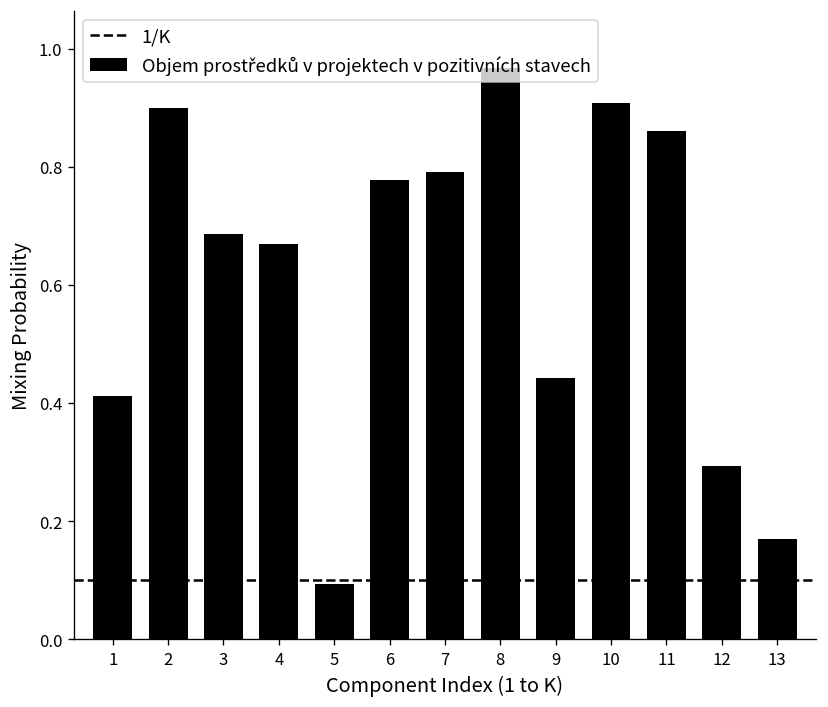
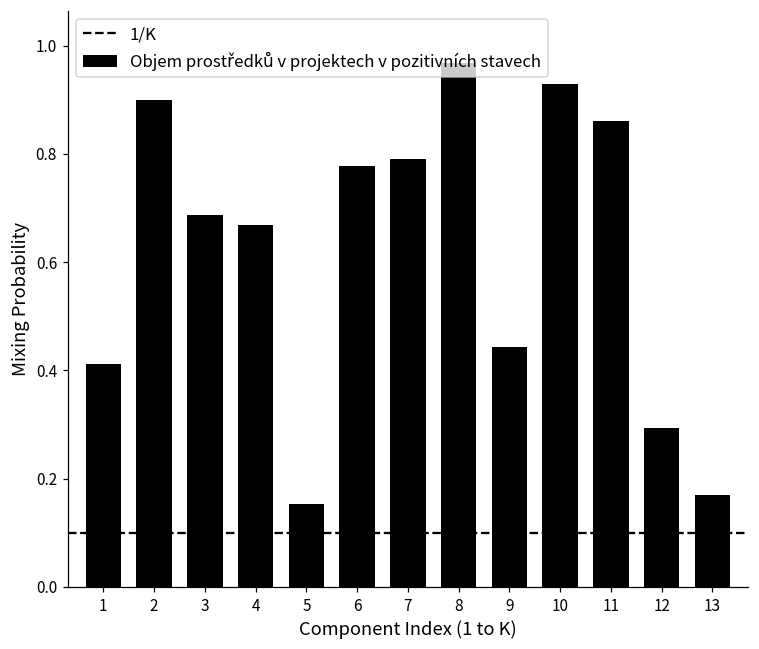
5: 0.09 -> 0.15
10: 0.91 -> 0.93
